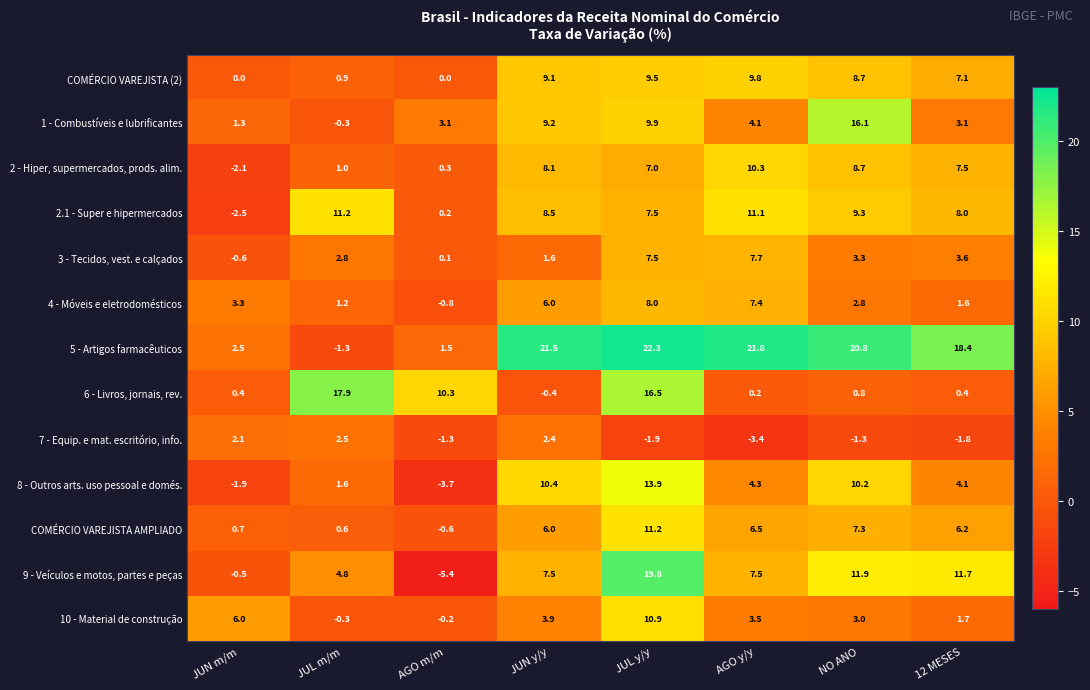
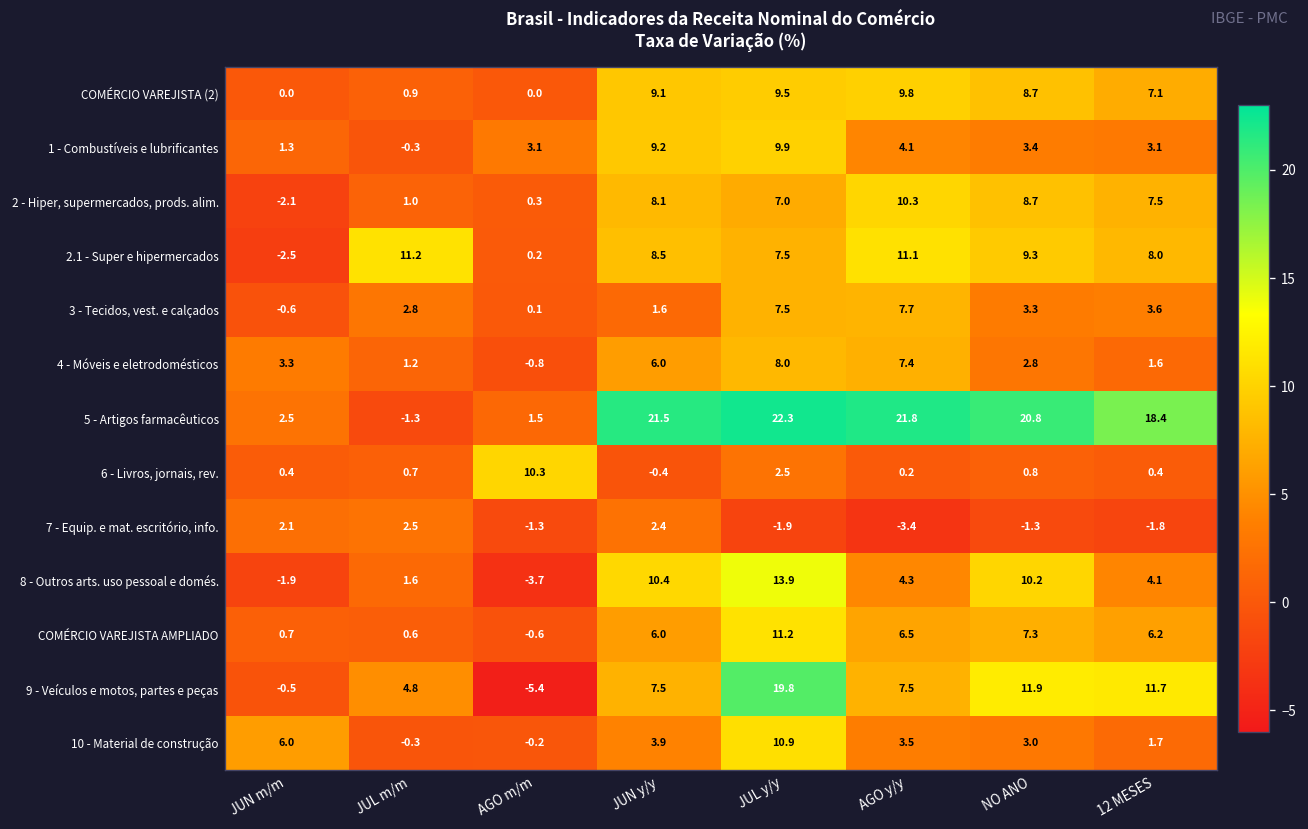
1 - Combustíveis e lubrificantes, NO ANO: 16.1 -> 3.4
6 - Livros, jornais, rev., JUL m/m: 17.9 -> 0.7
6 - Livros, jornais, rev., JUL y/y: 16.5 -> 2.5
